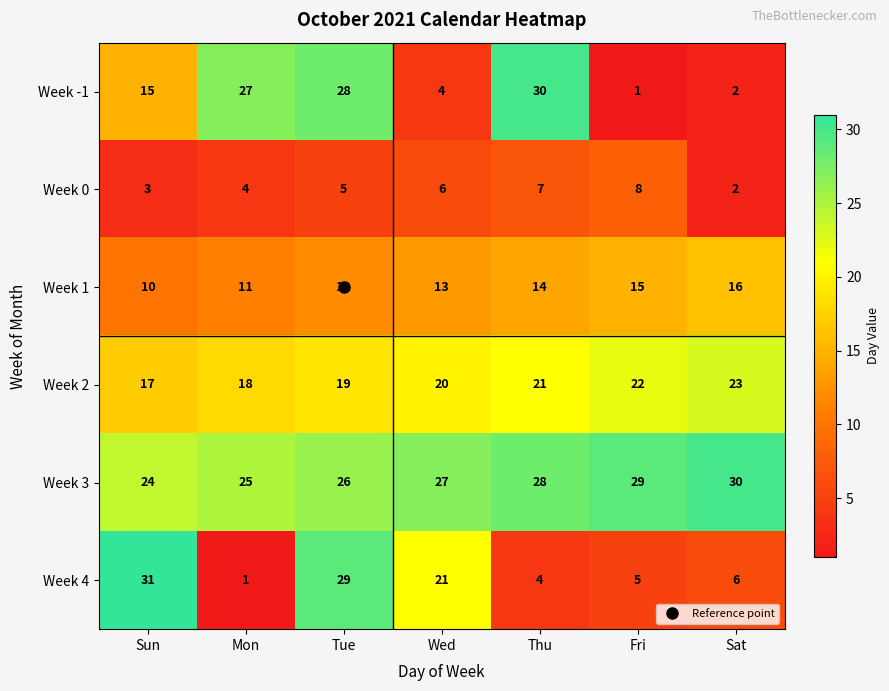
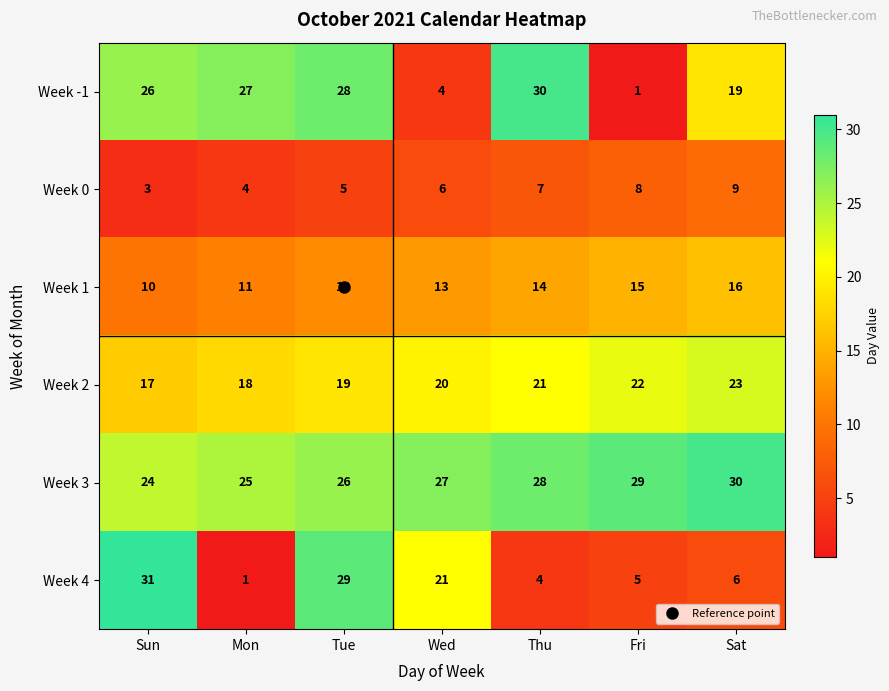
Week -1, Sun: 15 -> 26
Week -1, Sat: 2 -> 19
Week 0, Sat: 2 -> 9
